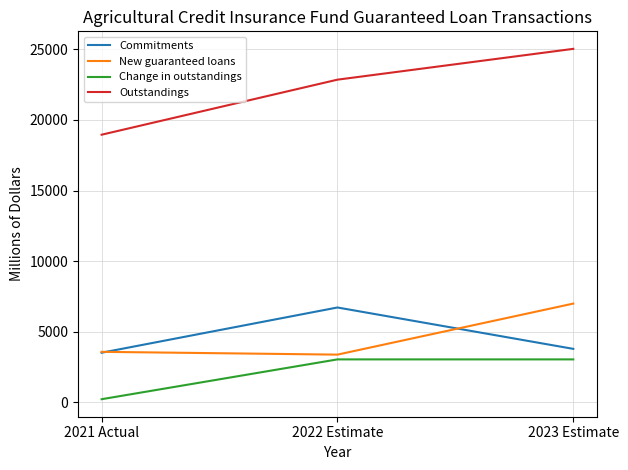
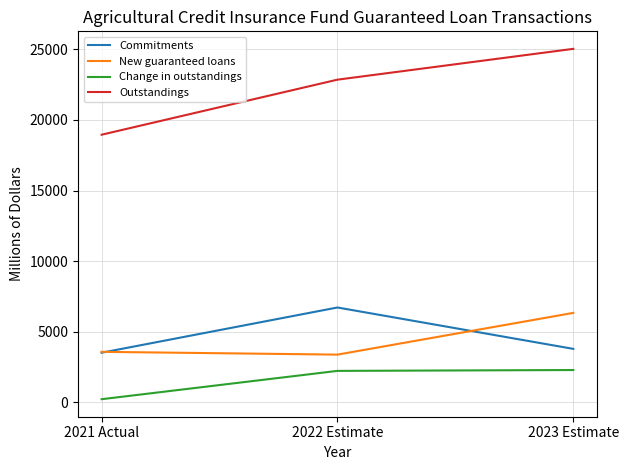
Change in outstandings, 2022 Estimate: 3000 -> 2200
New guaranteed loans, 2023 Estimate: 7000 -> 6300
Change in outstandings, 2023 Estimate: 3000 -> 2300
